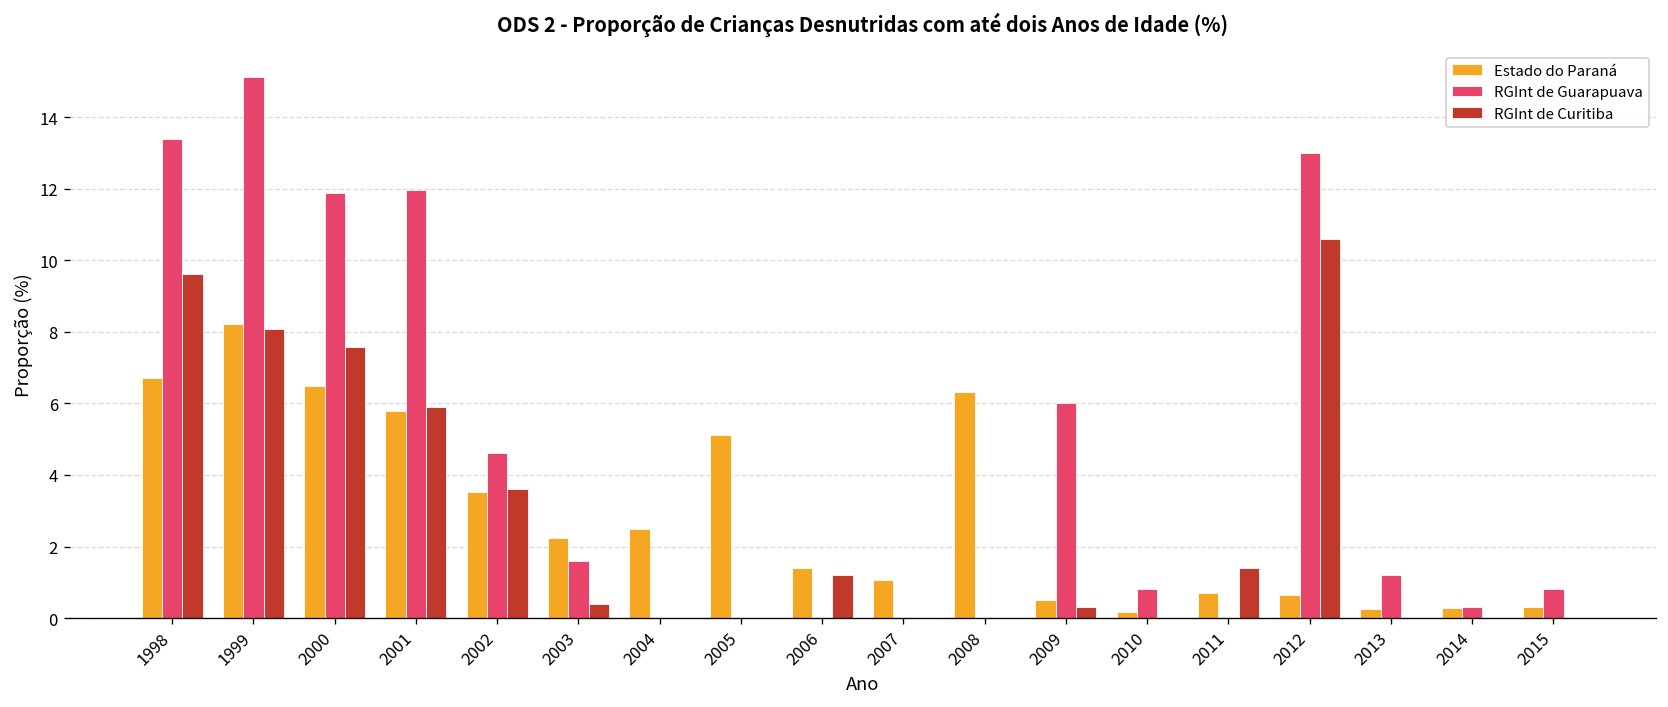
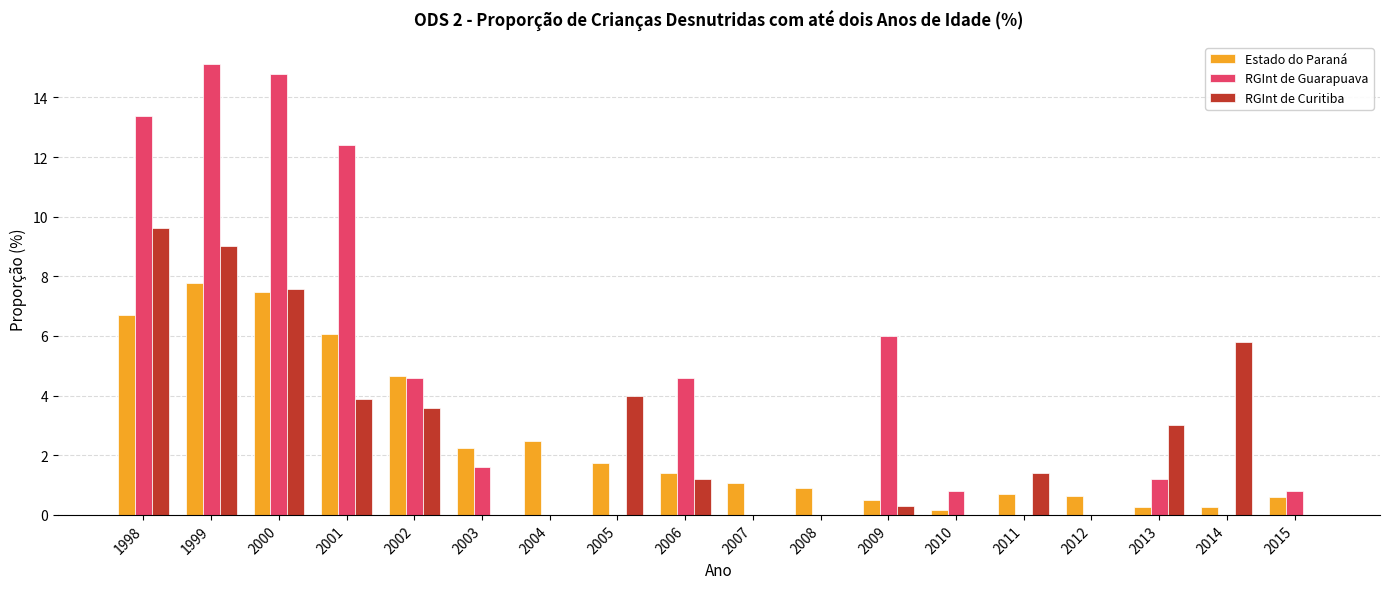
Estado do Paraná, 1999: 8.2 -> 7.8
RGInt de Curitiba, 1999: 8.1 -> 9.0
Estado do Paraná, 2000: 6.5 -> 7.5
RGInt de Guarapuava, 2000: 11.9 -> 14.8
Estado do Paraná, 2001: 5.8 -> 6.1
RGInt de Guarapuava, 2001: 12.0 -> 12.4
RGInt de Curitiba, 2001: 5.9 -> 3.9
Estado do Paraná, 2002: 3.5 -> 4.7
RGInt de Curitiba, 2003: 0.4 -> 0.0
Estado do Paraná, 2005: 5.1 -> 1.8
RGInt de Curitiba, 2005: 0 -> 4
RGInt de Guarapuava, 2006: 0.0 -> 4.6
Estado do Paraná, 2008: 6.3 -> 0.9
RGInt de Guarapuava, 2012: 13 -> 0
RGInt de Curitiba, 2012: 10.6 -> 0.0
RGInt de Curitiba, 2013: 0 -> 3
RGInt de Guarapuava, 2014: 0.3 -> 0.0
RGInt de Curitiba, 2014: 0.0 -> 5.8
Estado do Paraná, 2015: 0.3 -> 0.6
